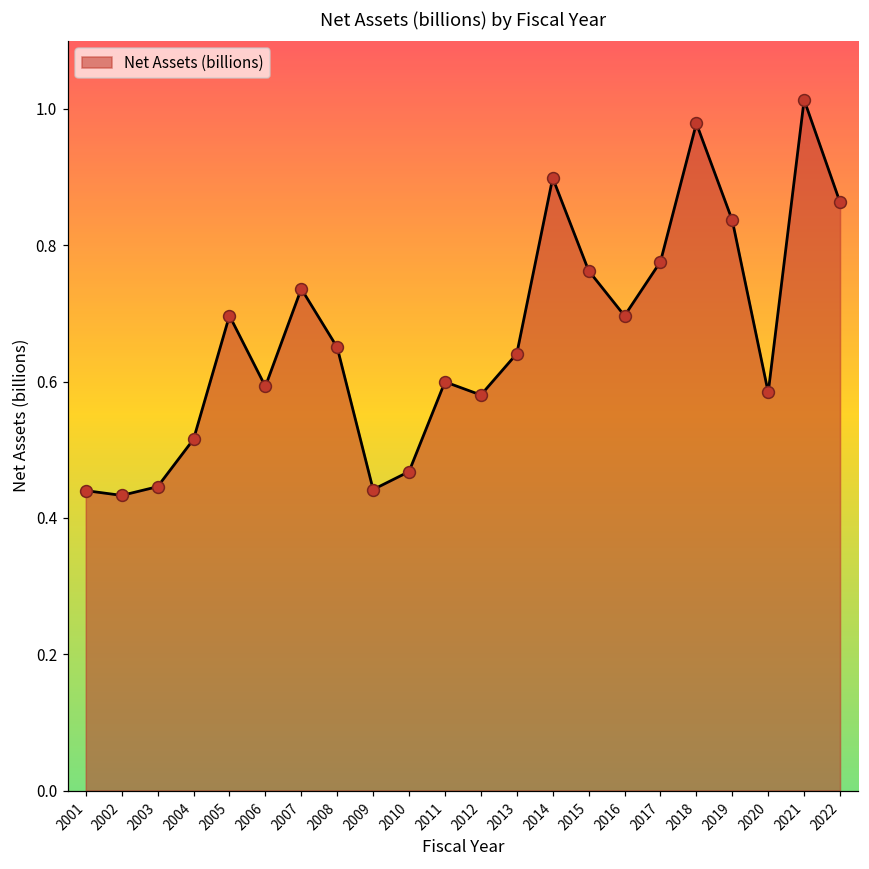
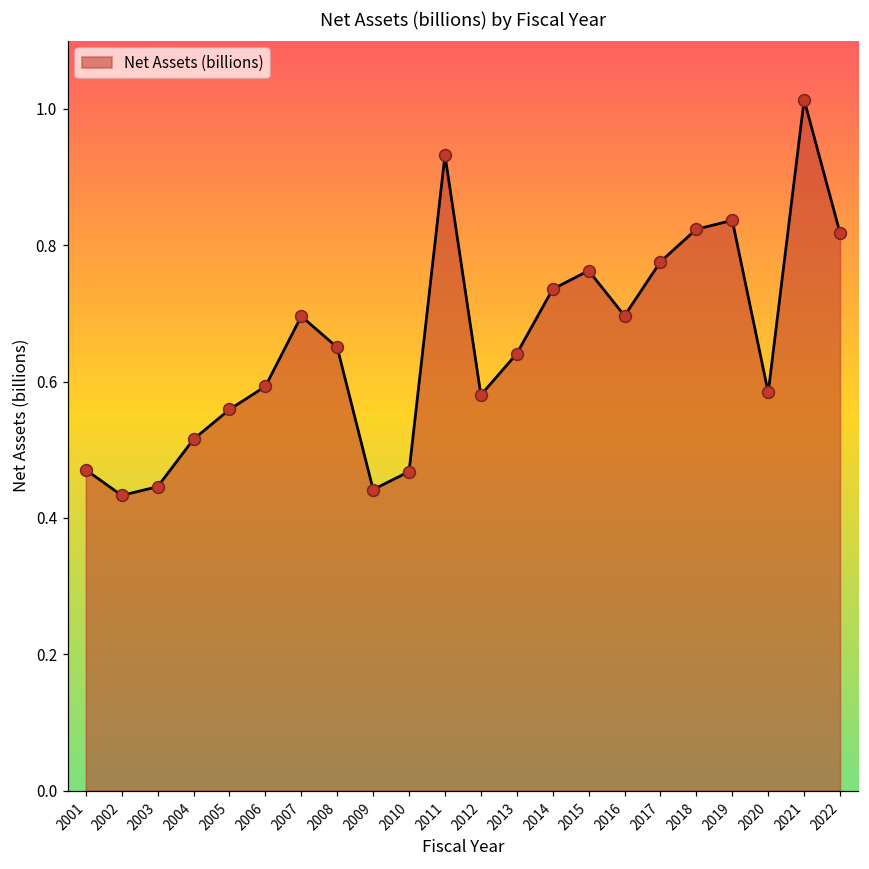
2001: 0.44 -> 0.47
2005: 0.70 -> 0.56
2007: 0.74 -> 0.70
2011: 0.60 -> 0.93
2014: 0.90 -> 0.74
2018: 0.98 -> 0.82
2022: 0.86 -> 0.82
